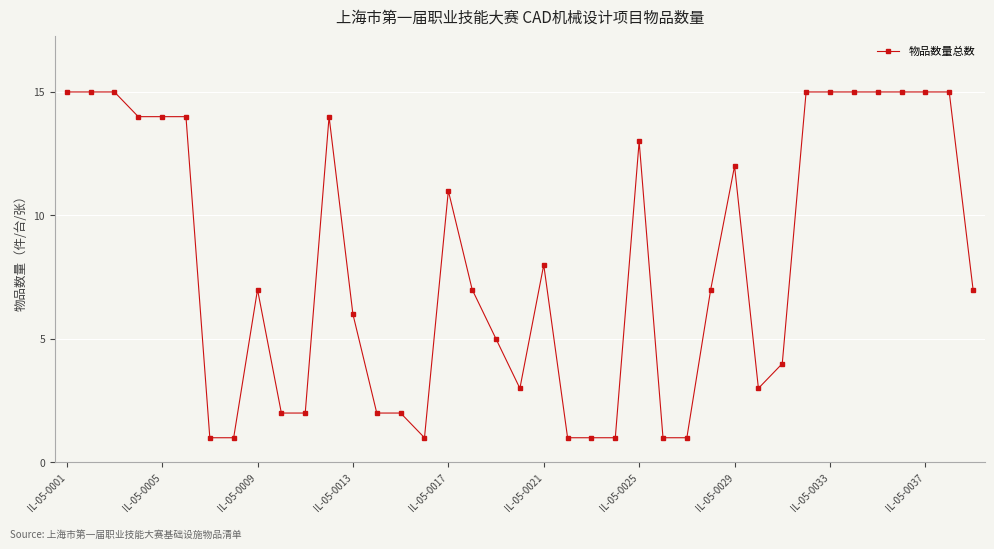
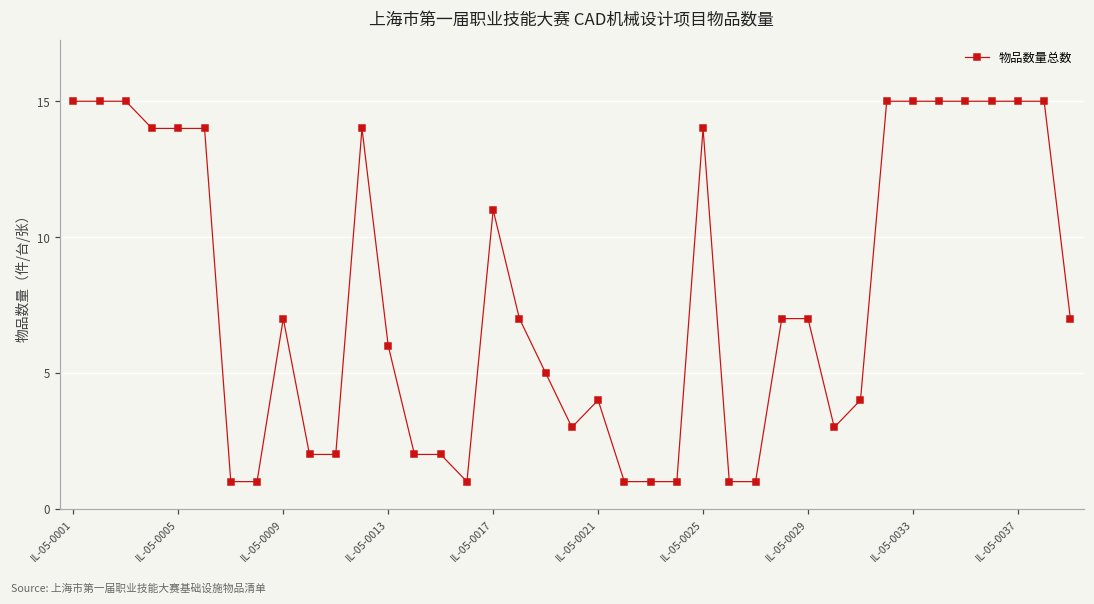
IL-05-0021: 8 -> 4
IL-05-0025: 13 -> 14
IL-05-0029: 12 -> 7
